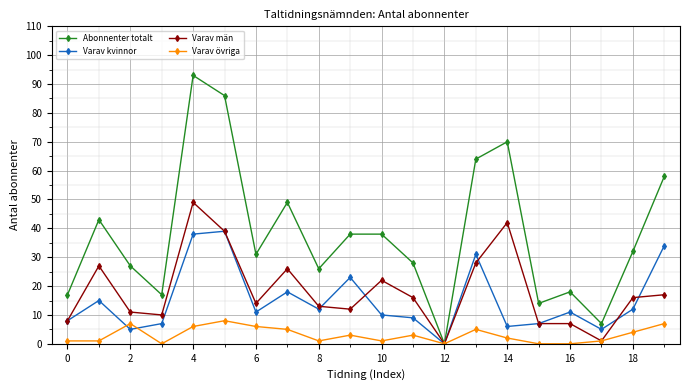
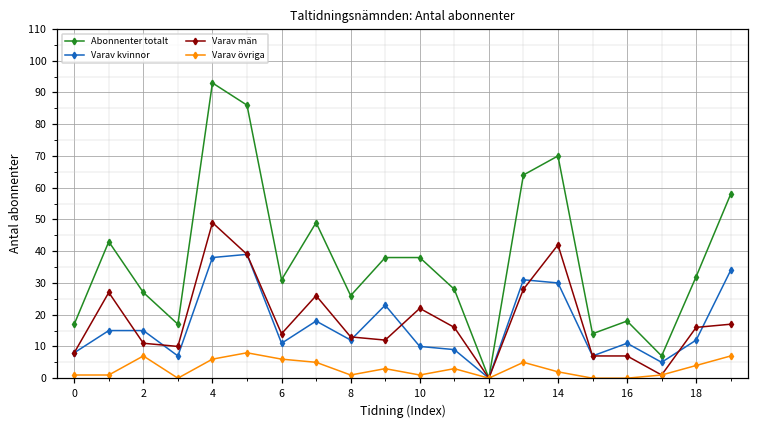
Varav kvinnor, 2: 5 -> 15
Varav kvinnor, 14: 6 -> 30
